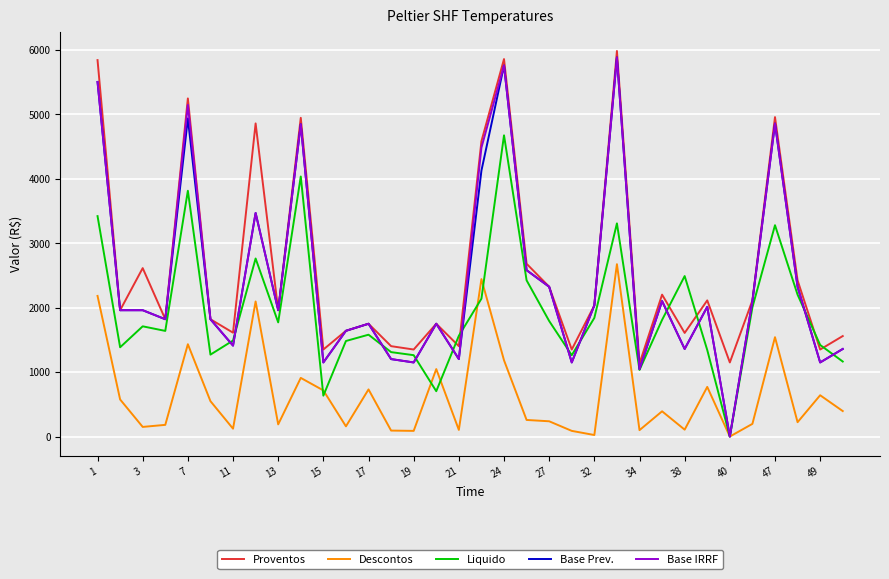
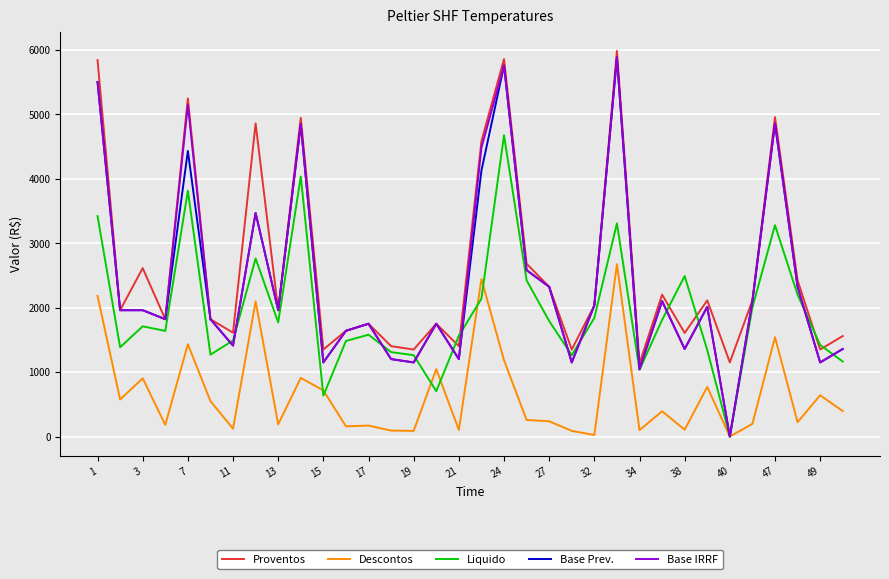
Descontos, 3: 100 -> 900
Base Prev., 7: 4900 -> 4400
Descontos, 17: 700 -> 200
